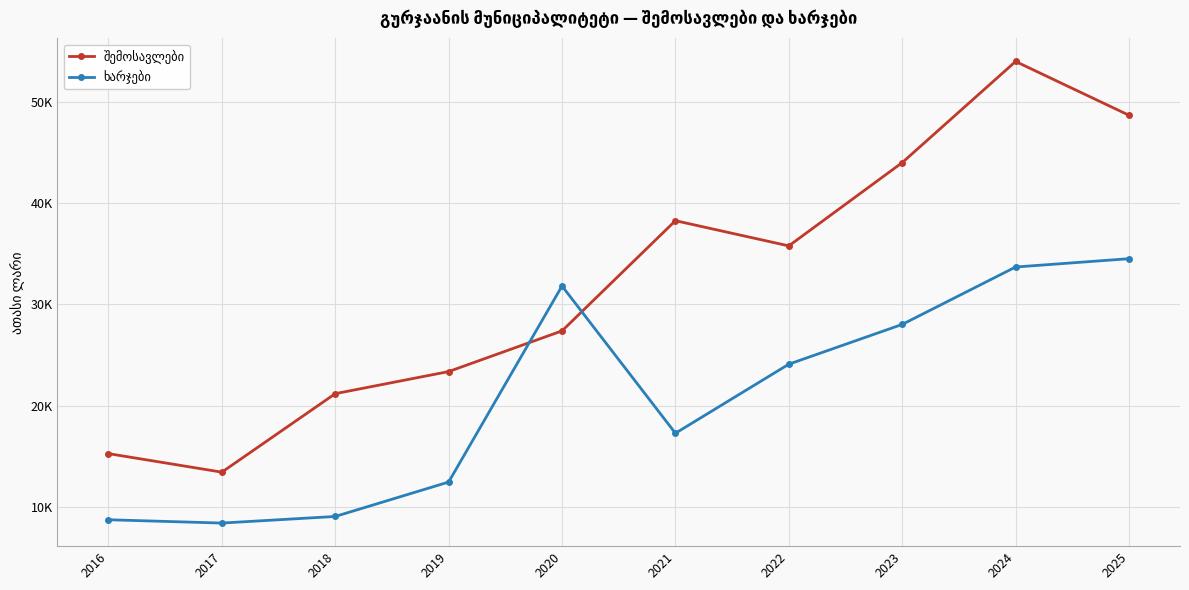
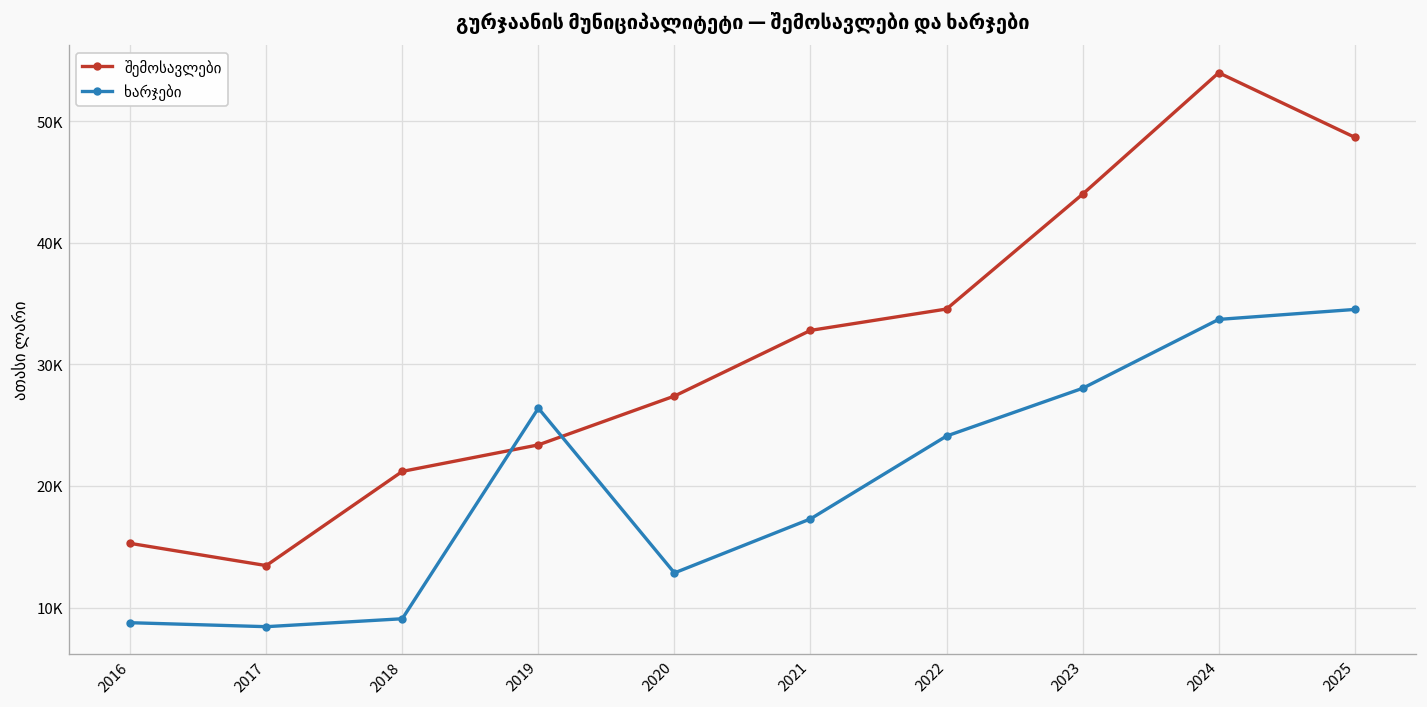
ხარჯები, 2019: 12500 -> 26400
ხარჯები, 2020: 31800 -> 12800
შემოსავლები, 2021: 38300 -> 32800
შემოსავლები, 2022: 35800 -> 34600
